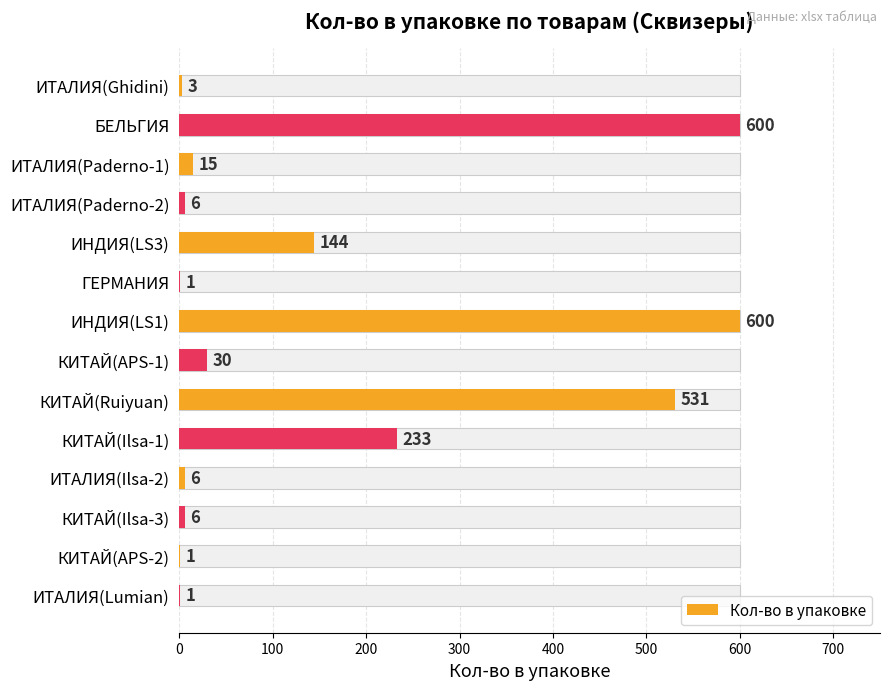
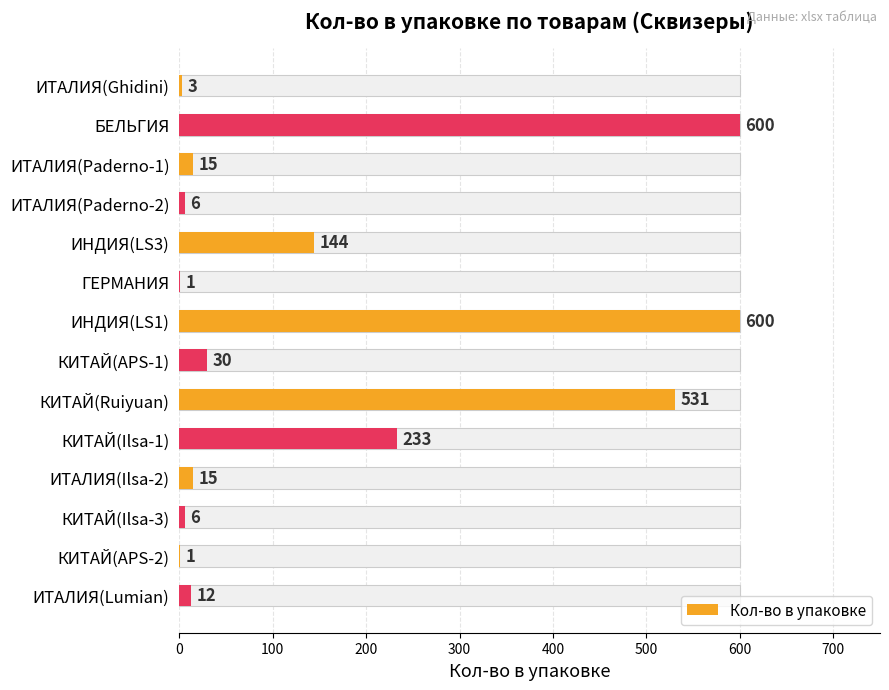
Кол-во в упаковке, ИТАЛИЯ(Ilsa-2): 6 -> 15
Кол-во в упаковке, ИТАЛИЯ(Lumian): 1 -> 12
